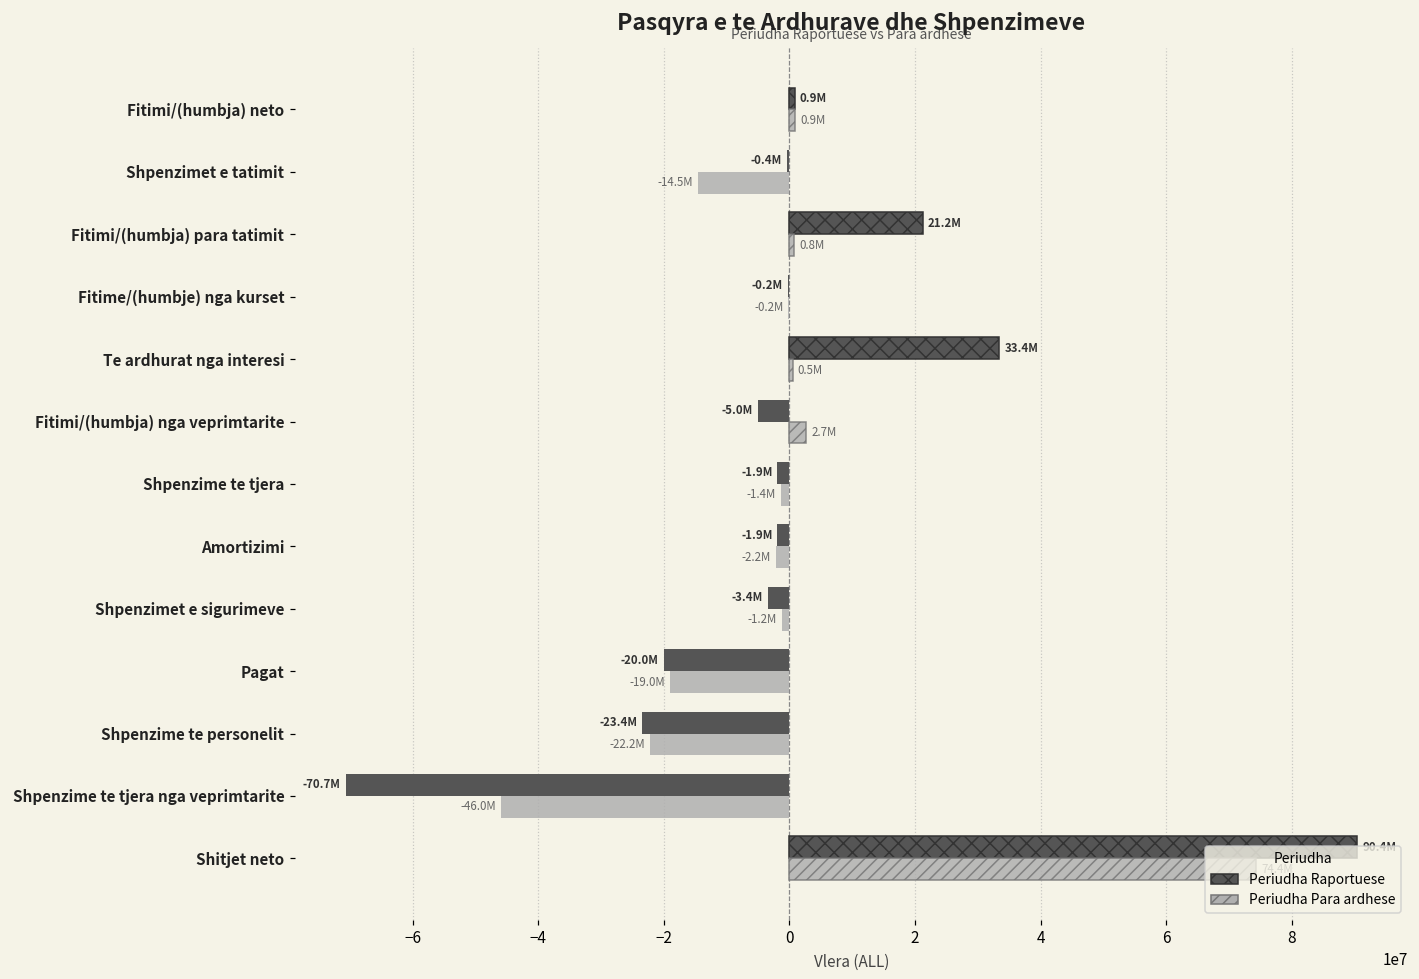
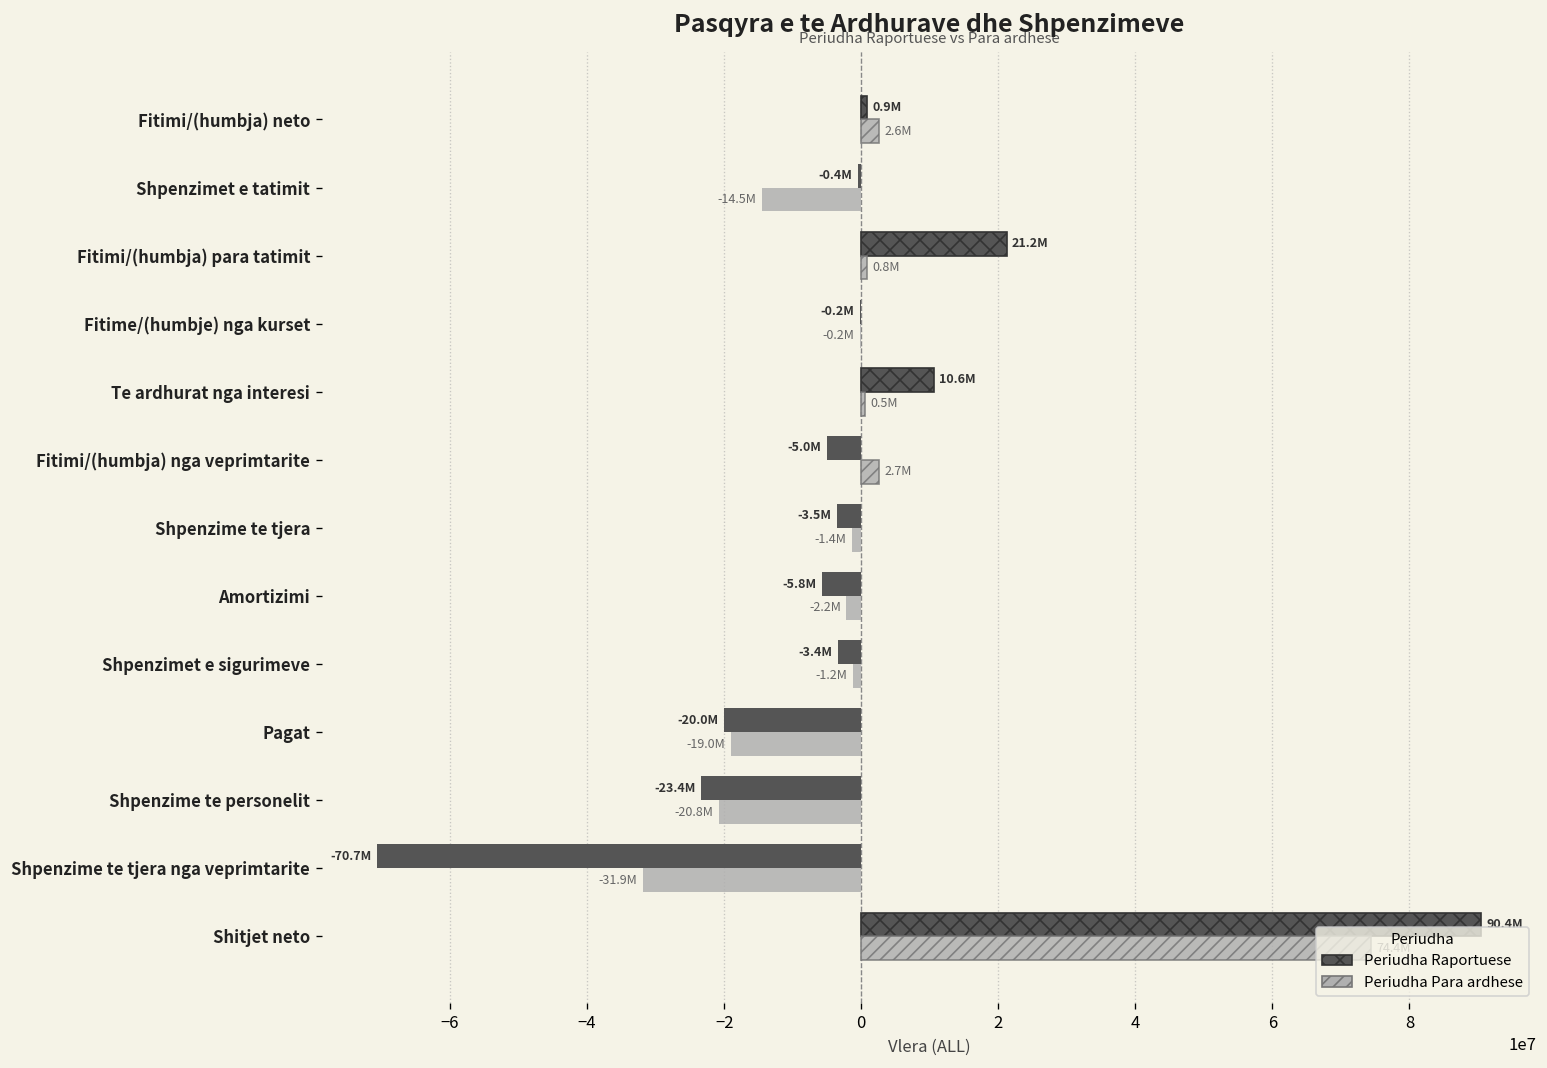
Periudha Para ardhese, Fitimi/(humbja) neto: 0.9M -> 2.6M
Periudha Raportuese, Te ardhurat nga interesi: 33.4M -> 10.6M
Periudha Raportuese, Shpenzime te tjera: -1.9M -> -3.5M
Periudha Raportuese, Amortizimi: -1.9M -> -5.8M
Periudha Para ardhese, Shpenzime te personelit: -22.2M -> -20.8M
Periudha Para ardhese, Shpenzime te tjera nga veprimtarite: -46.0M -> -31.9M
